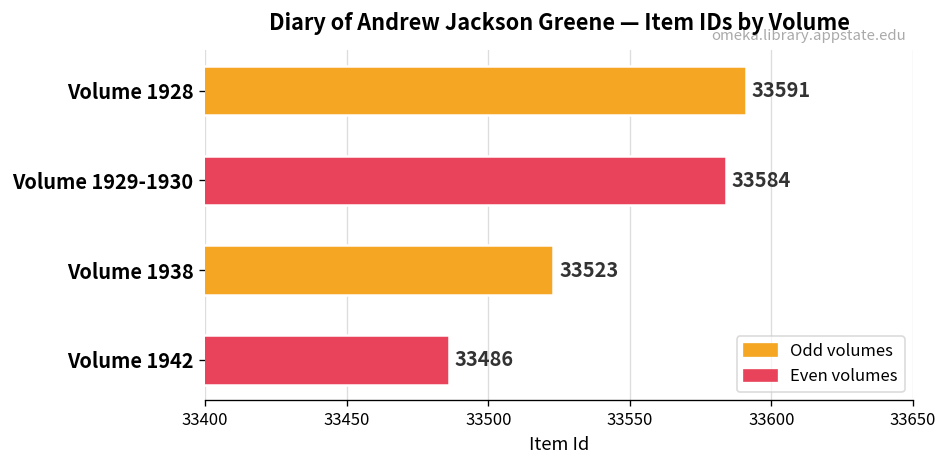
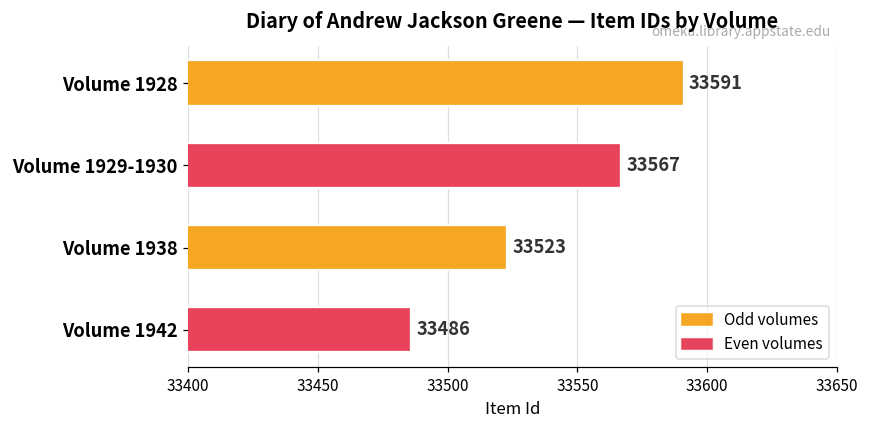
Volume 1929-1930: 33584 -> 33567
